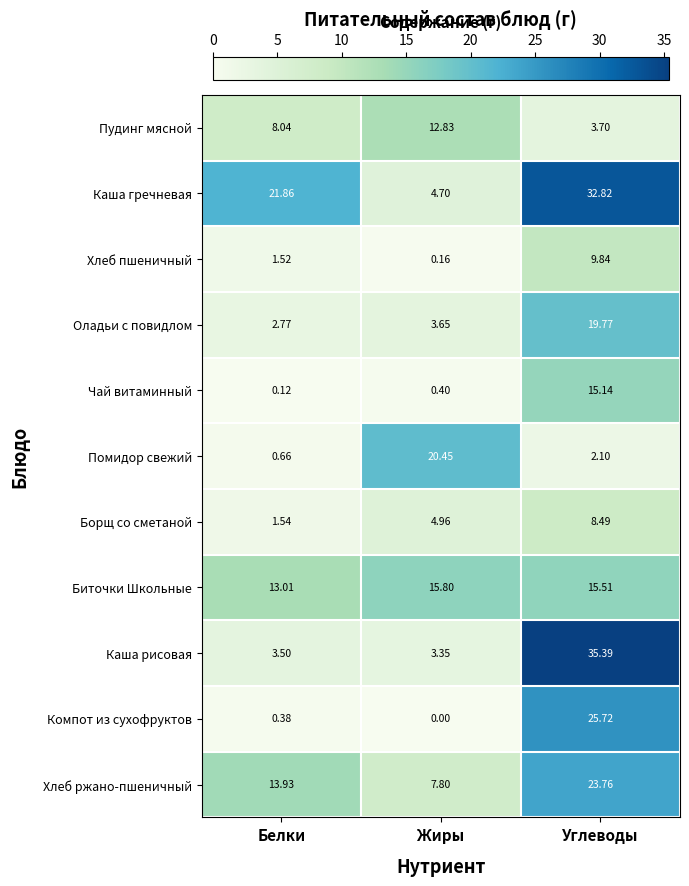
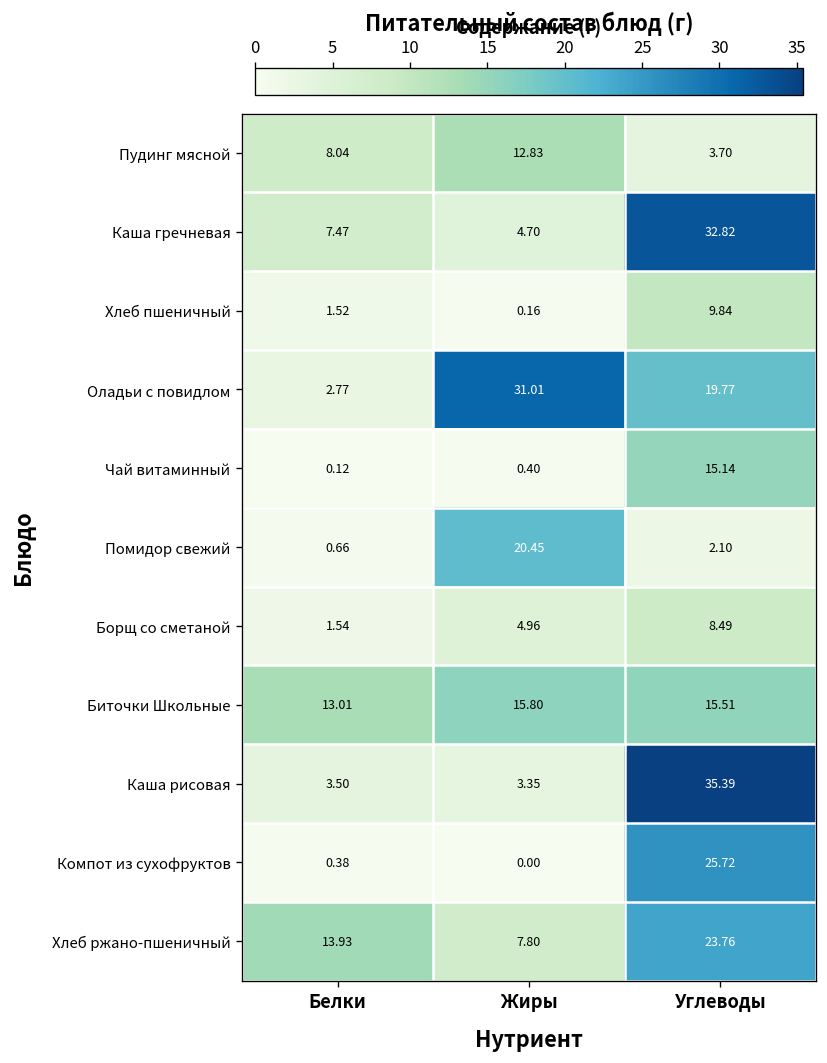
Каша гречневая, Белки: 21.86 -> 7.47
Оладьи с повидлом, Жиры: 3.65 -> 31.01
